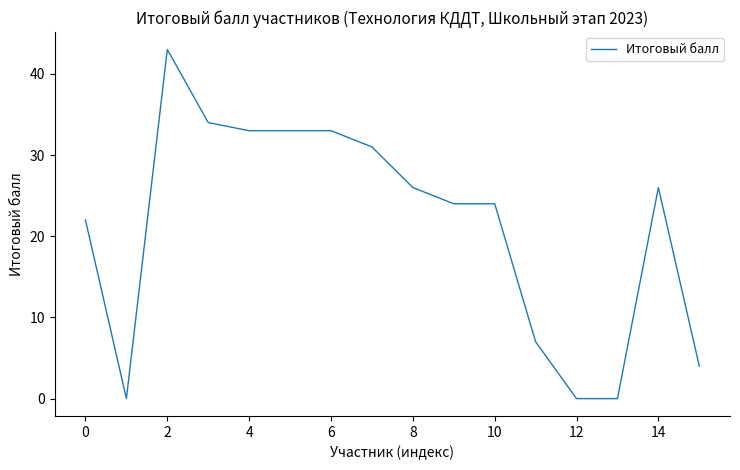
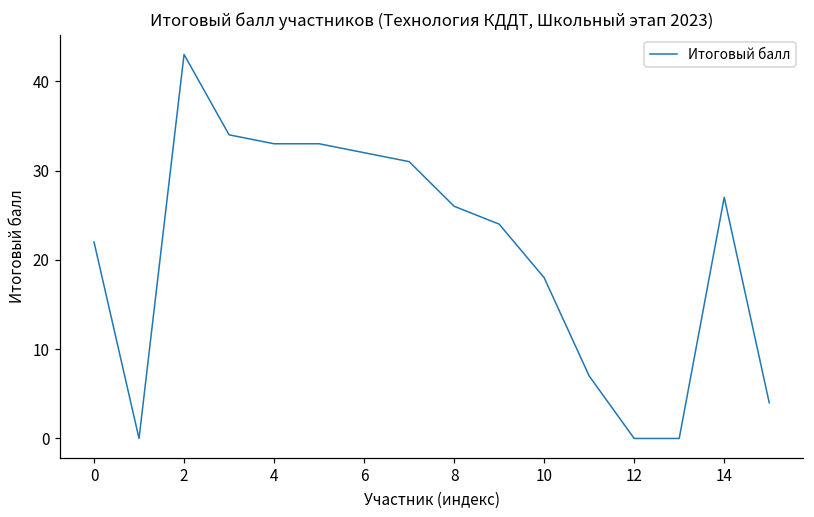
6: 33 -> 32
10: 24 -> 18
14: 26 -> 27
